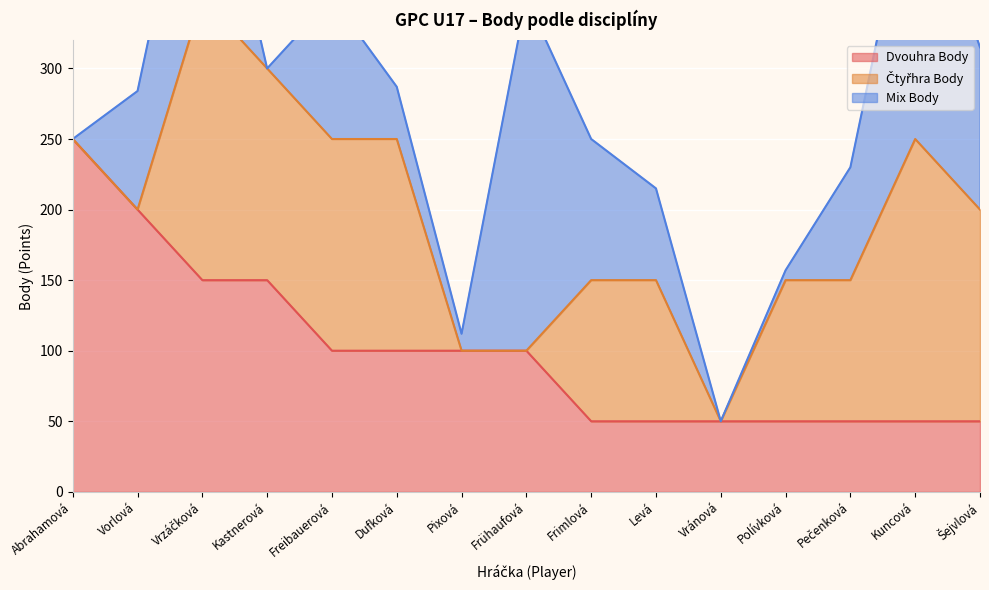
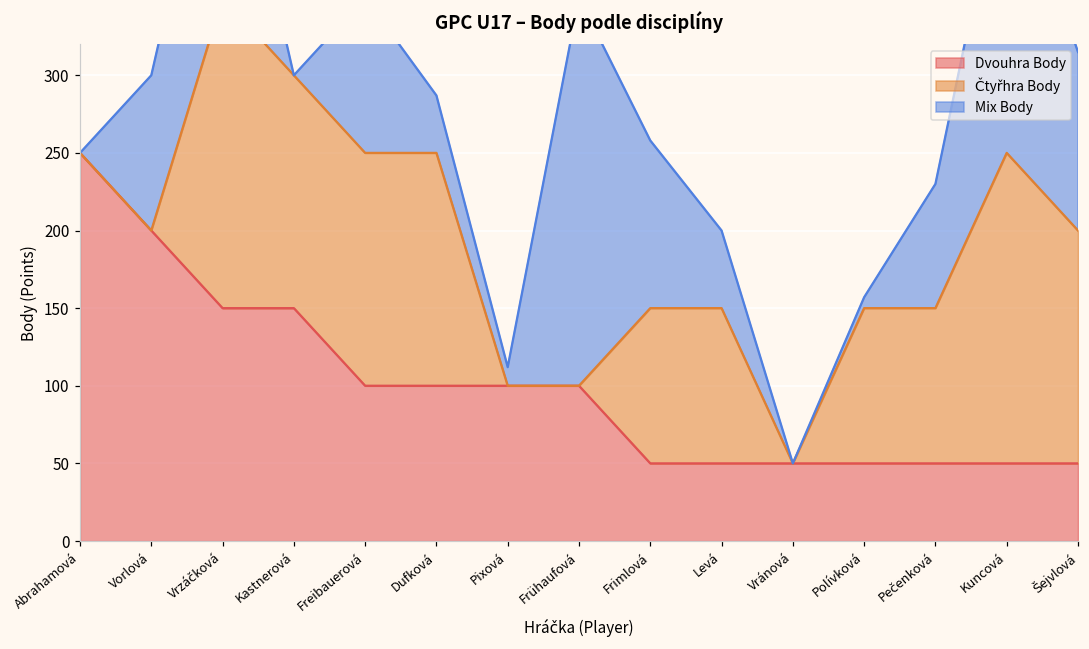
Mix Body, Vorlová: 84 -> 100
Mix Body, Frimlová: 100 -> 108
Mix Body, Levá: 65 -> 50
